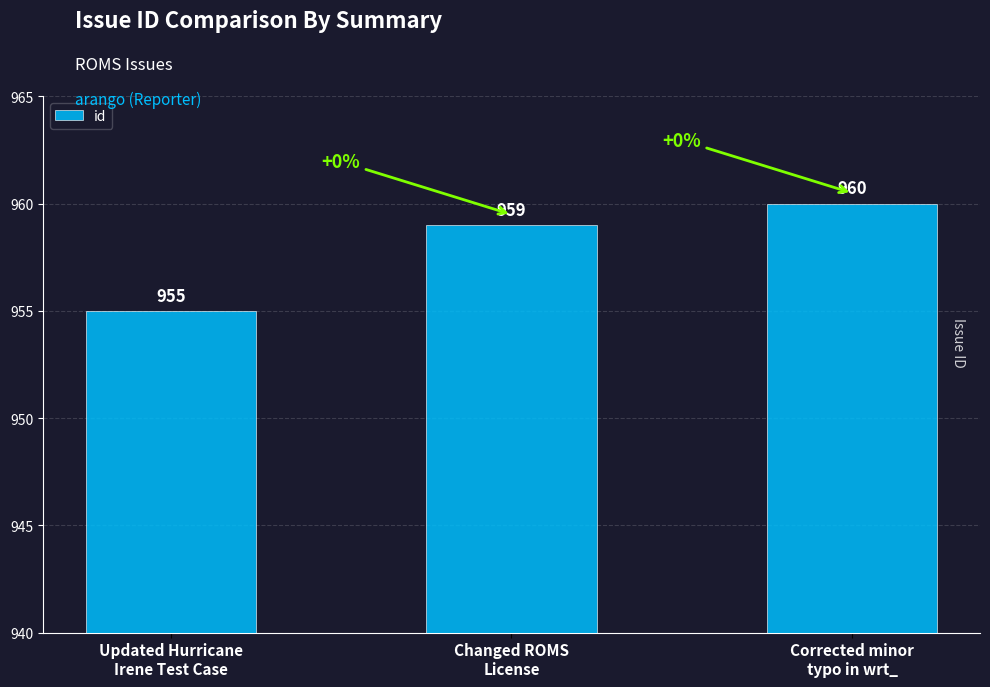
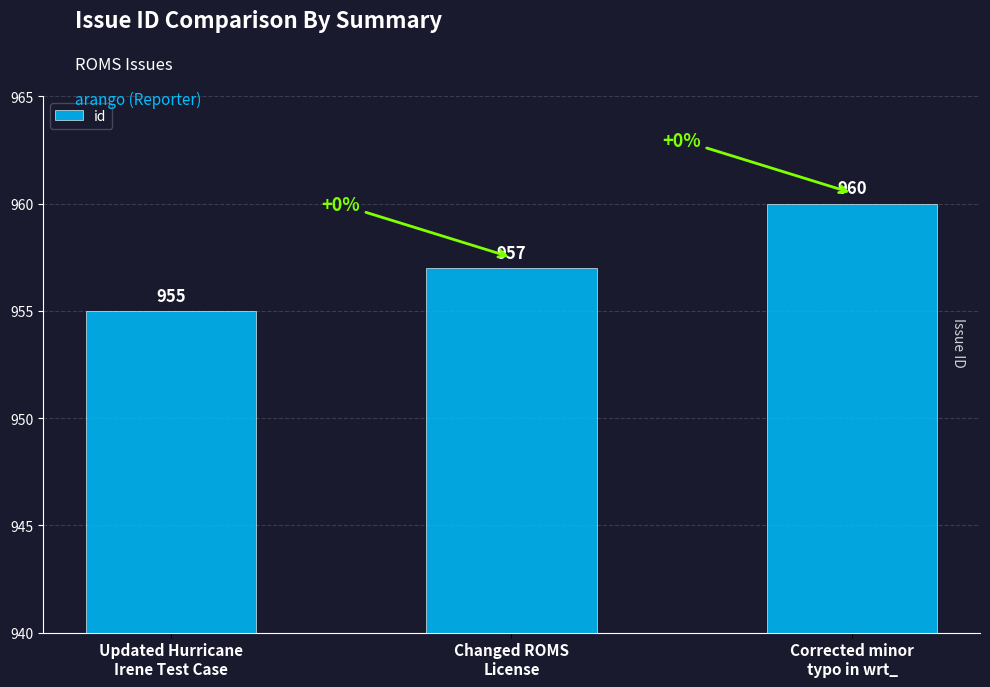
Changed ROMS License: 959 -> 957
